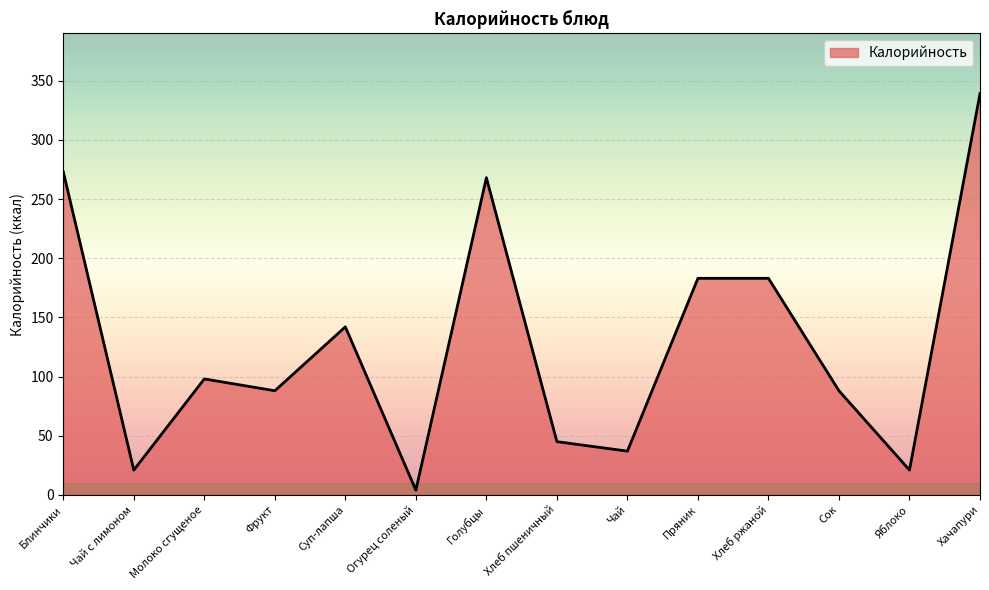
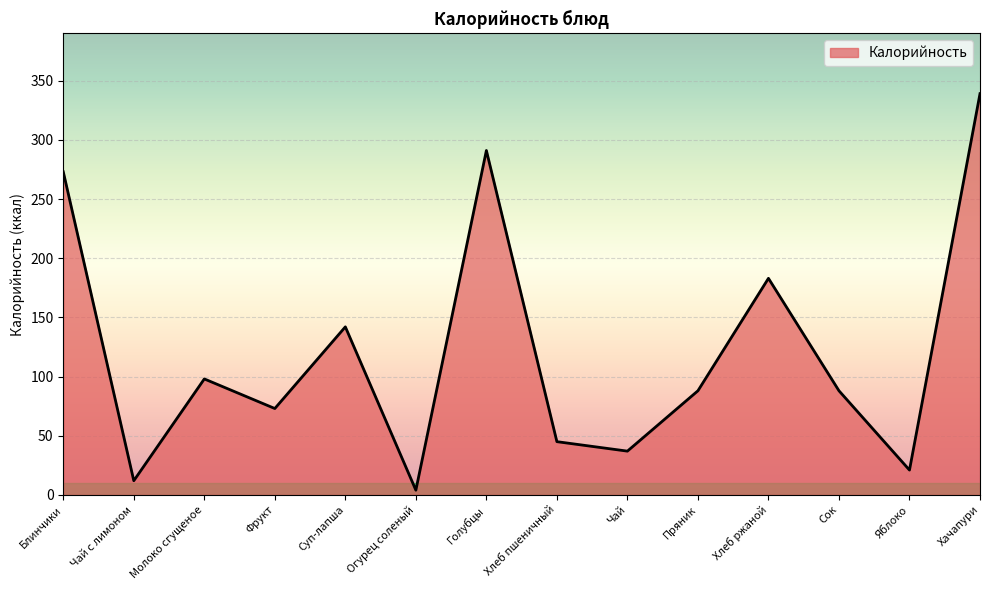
Чай с лимоном: 21 -> 12
Фрукт: 88 -> 73
Голубцы: 268 -> 291
Пряник: 183 -> 88
